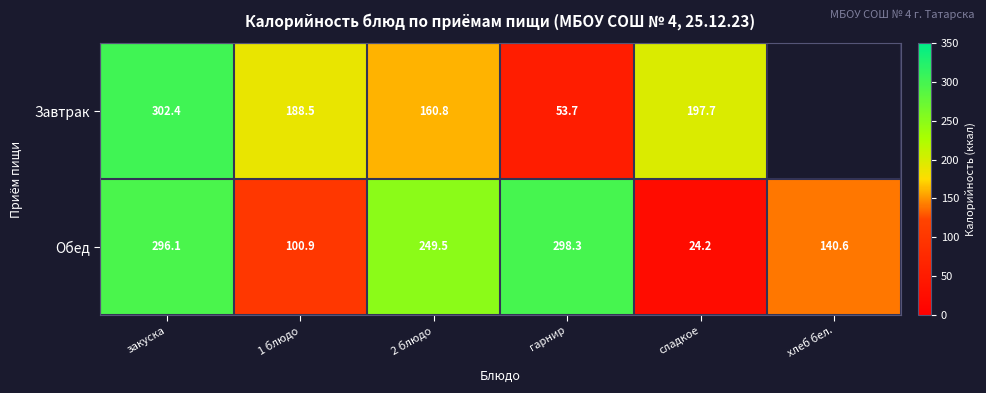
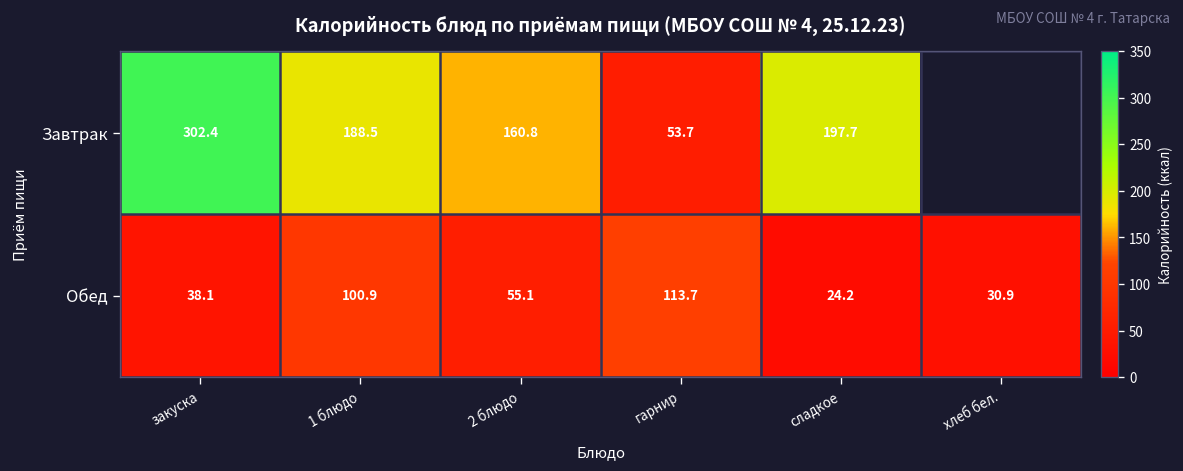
Обед, закуска: 296.1 -> 38.1
Обед, 2 блюдо: 249.5 -> 55.1
Обед, гарнир: 298.3 -> 113.7
Обед, хлеб бел.: 140.6 -> 30.9
